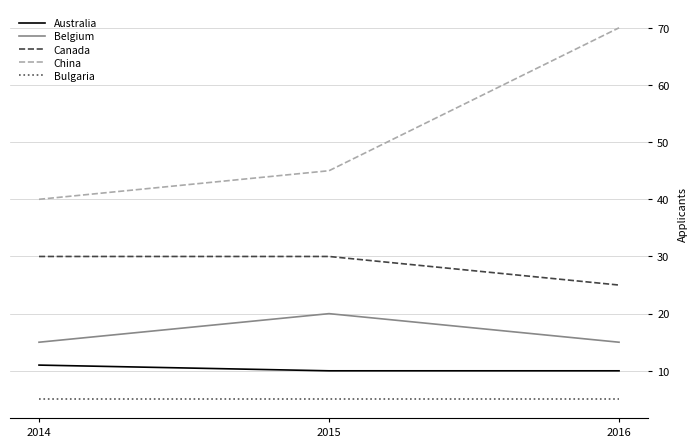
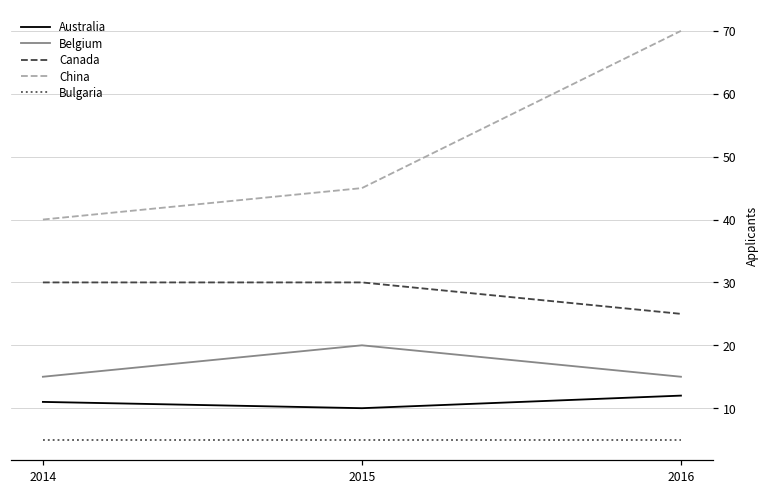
Australia, 2016: 10 -> 12
